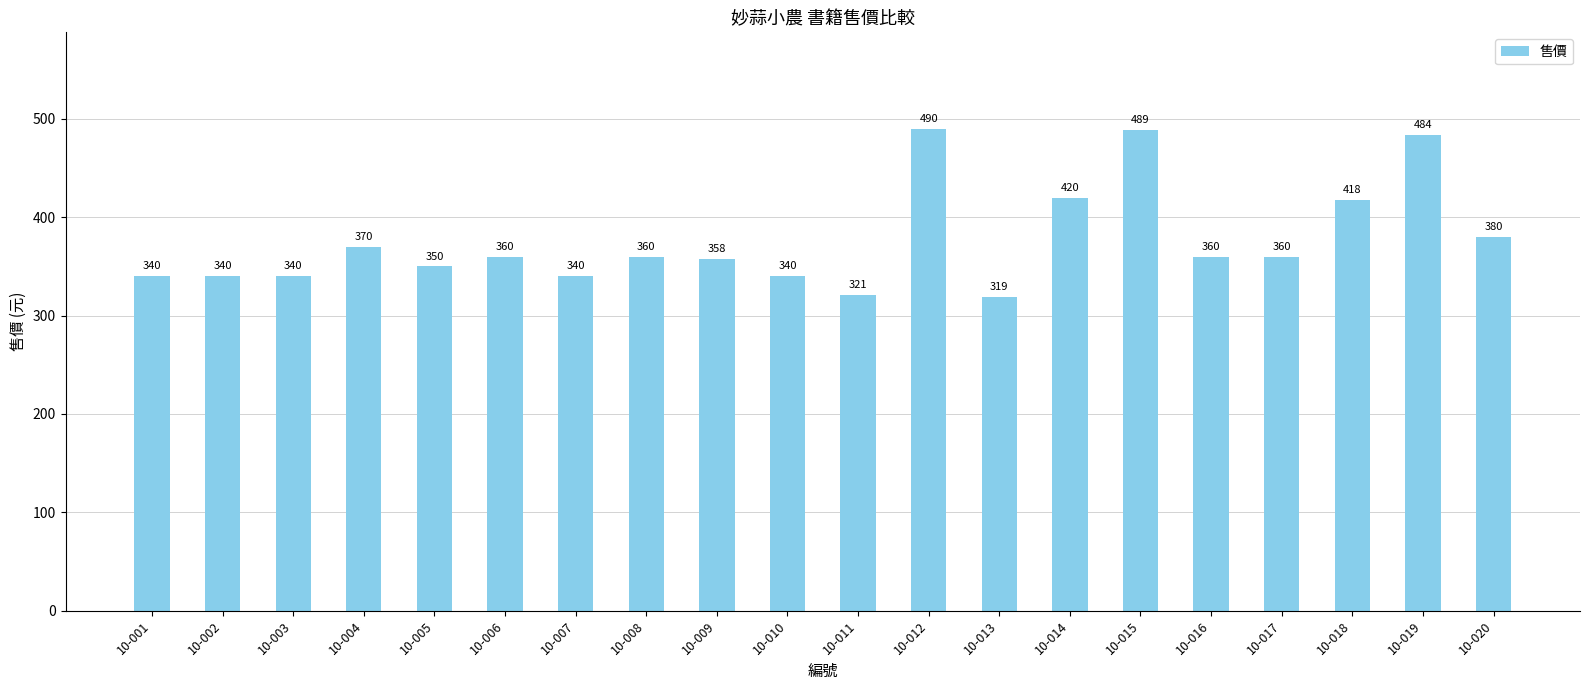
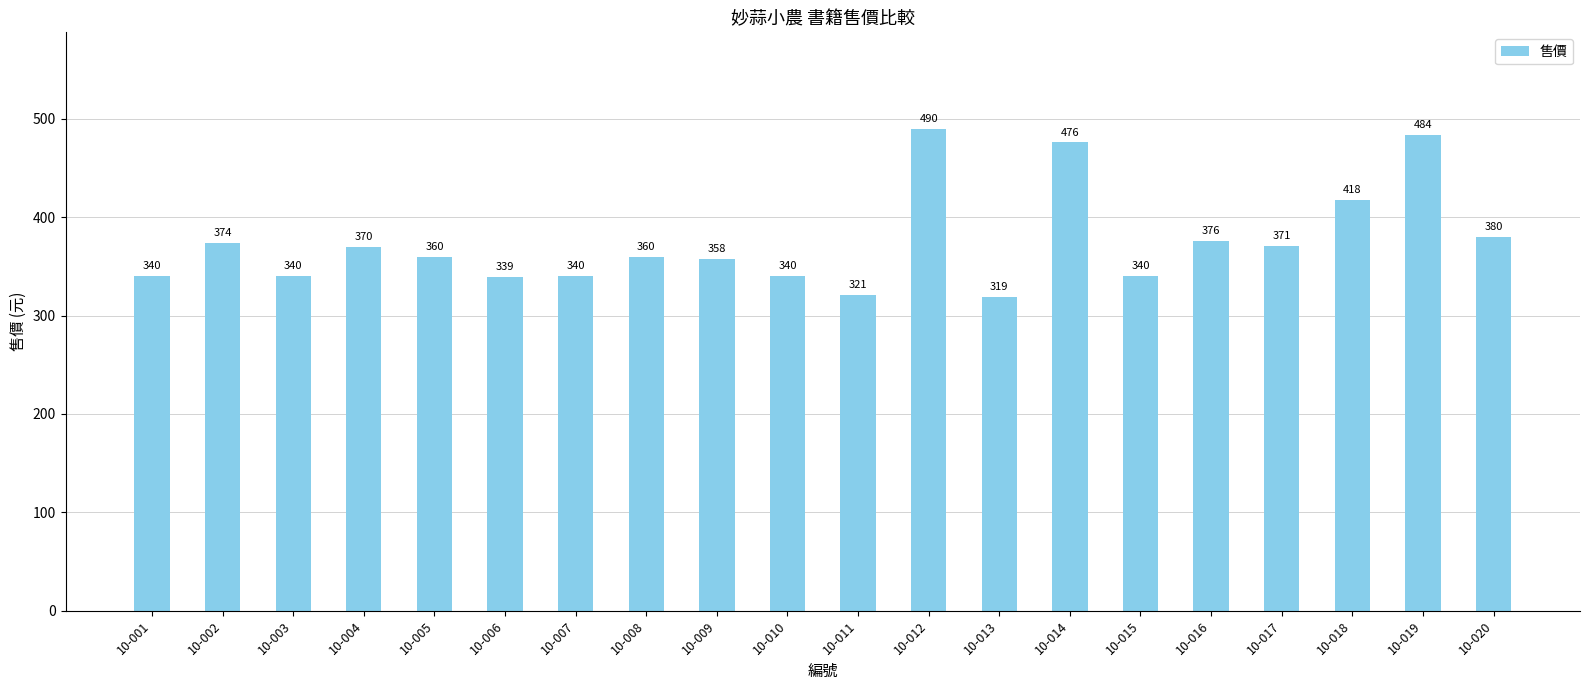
10-002: 340 -> 374
10-005: 350 -> 360
10-006: 360 -> 339
10-014: 420 -> 476
10-015: 489 -> 340
10-016: 360 -> 376
10-017: 360 -> 371
